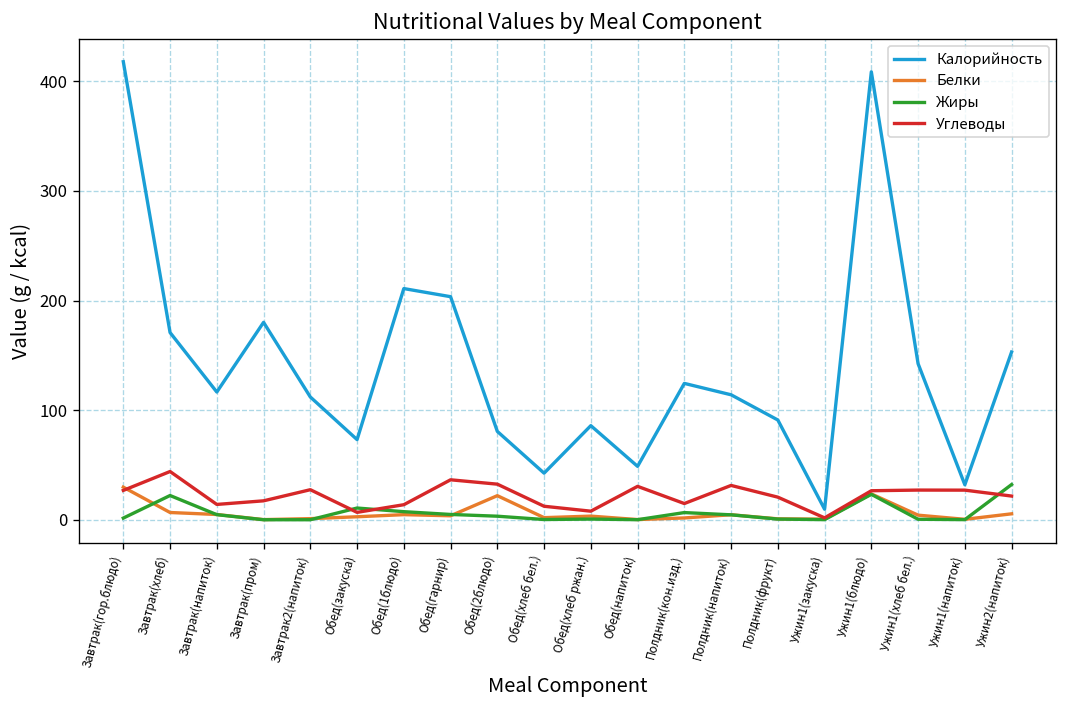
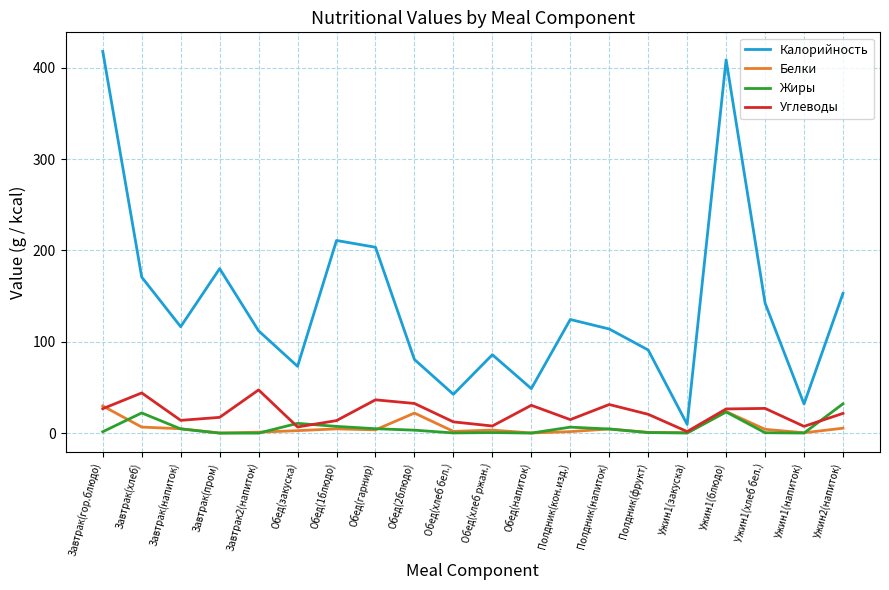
Углеводы, Завтрак2(напиток): 30 -> 50
Углеводы, Ужин1(напиток): 30 -> 10
